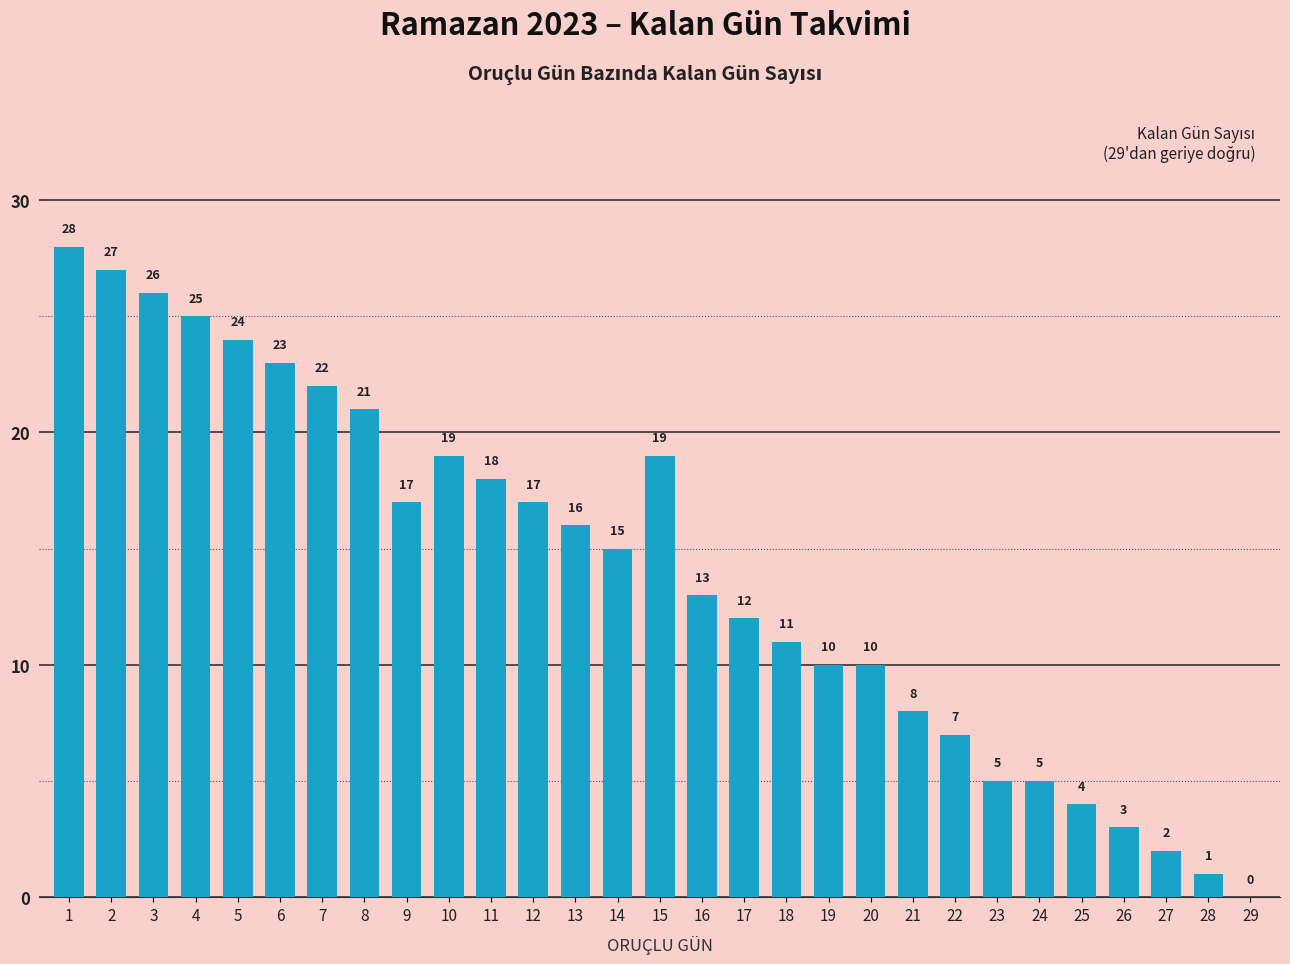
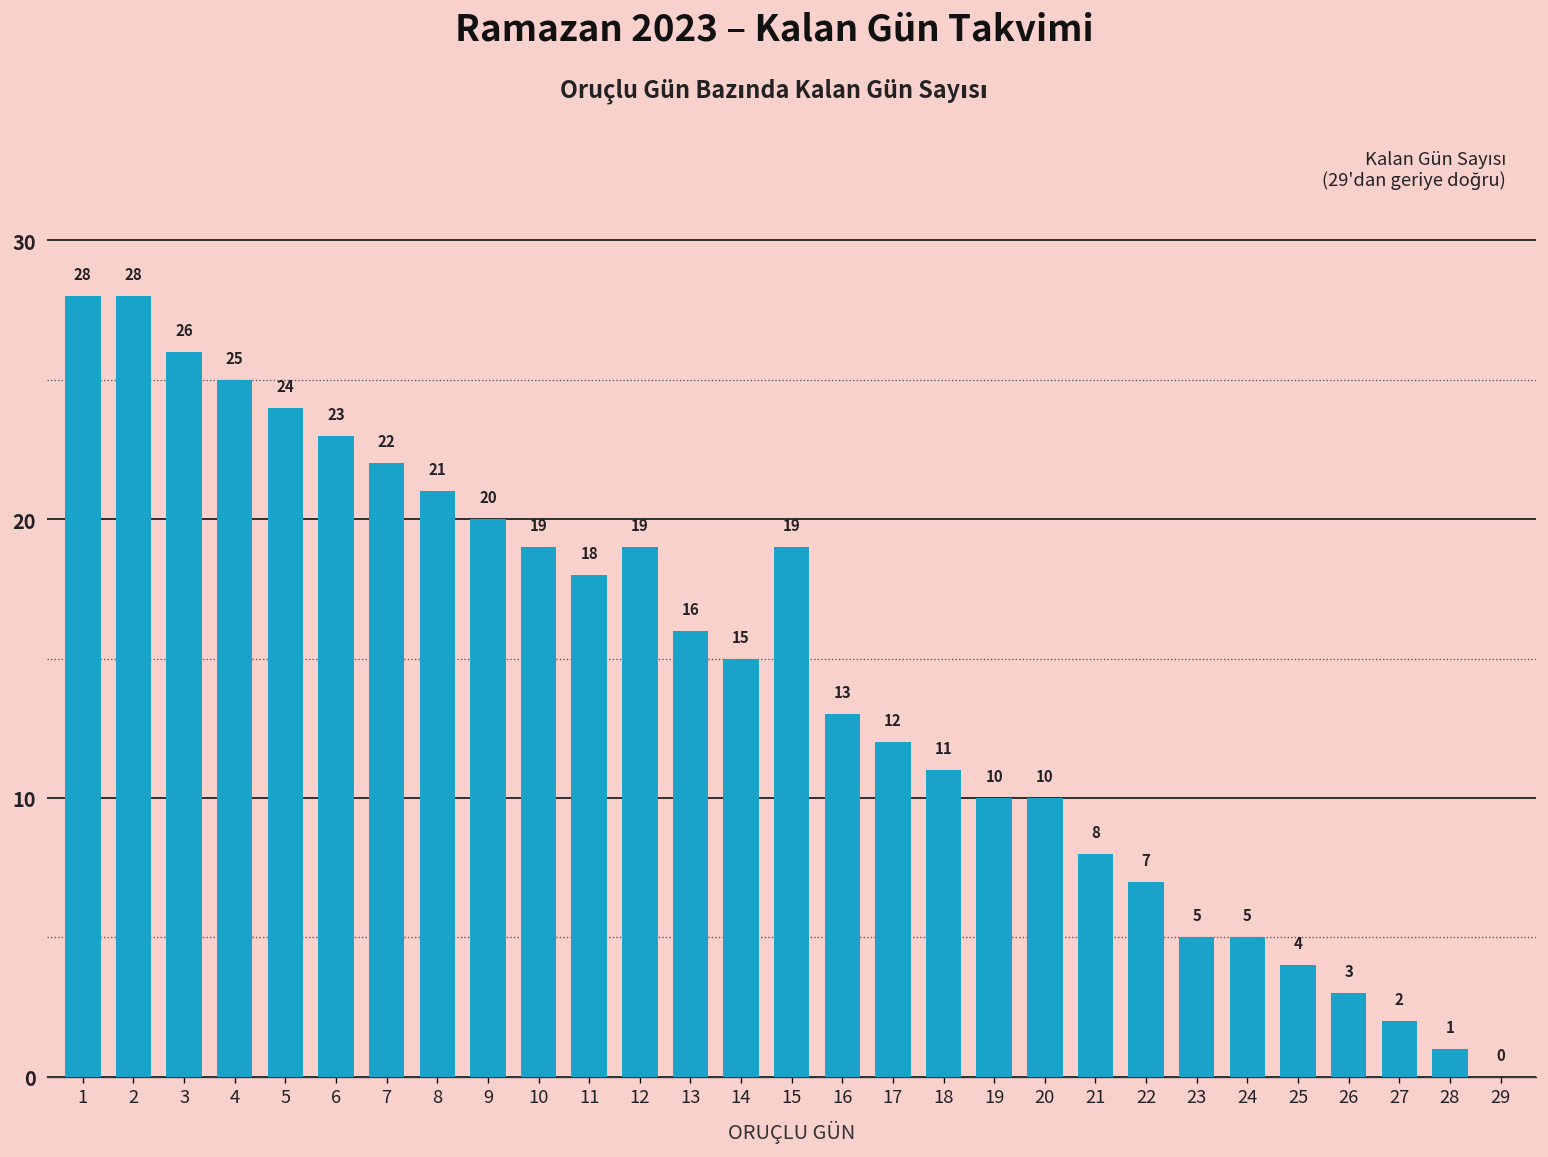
2: 27 -> 28
9: 17 -> 20
12: 17 -> 19
